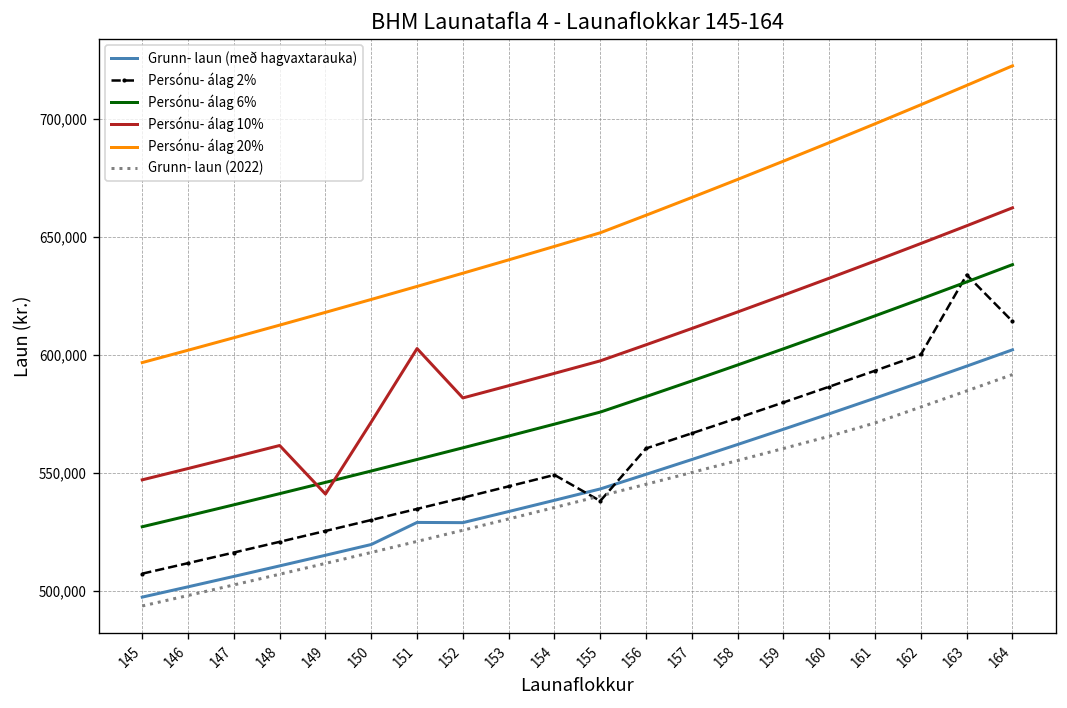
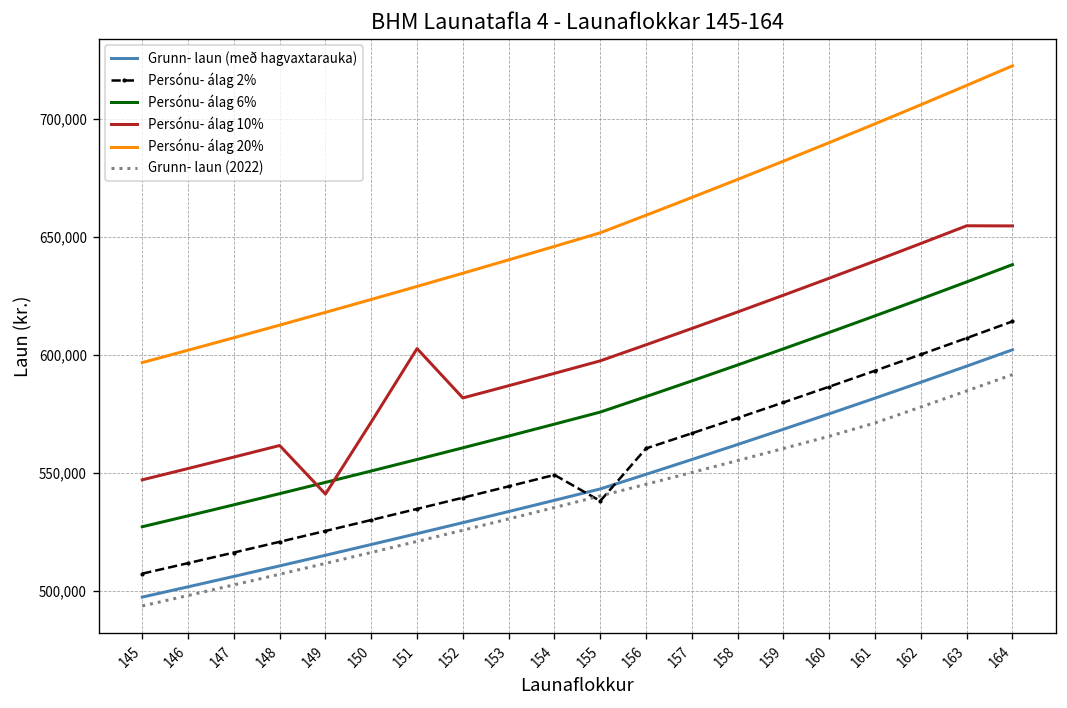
Grunn- laun (með hagvaxtarauka), 151: 529,000 -> 524,000
Persónu- álag 2%, 163: 634,000 -> 607,000
Persónu- álag 10%, 164: 662,000 -> 655,000
